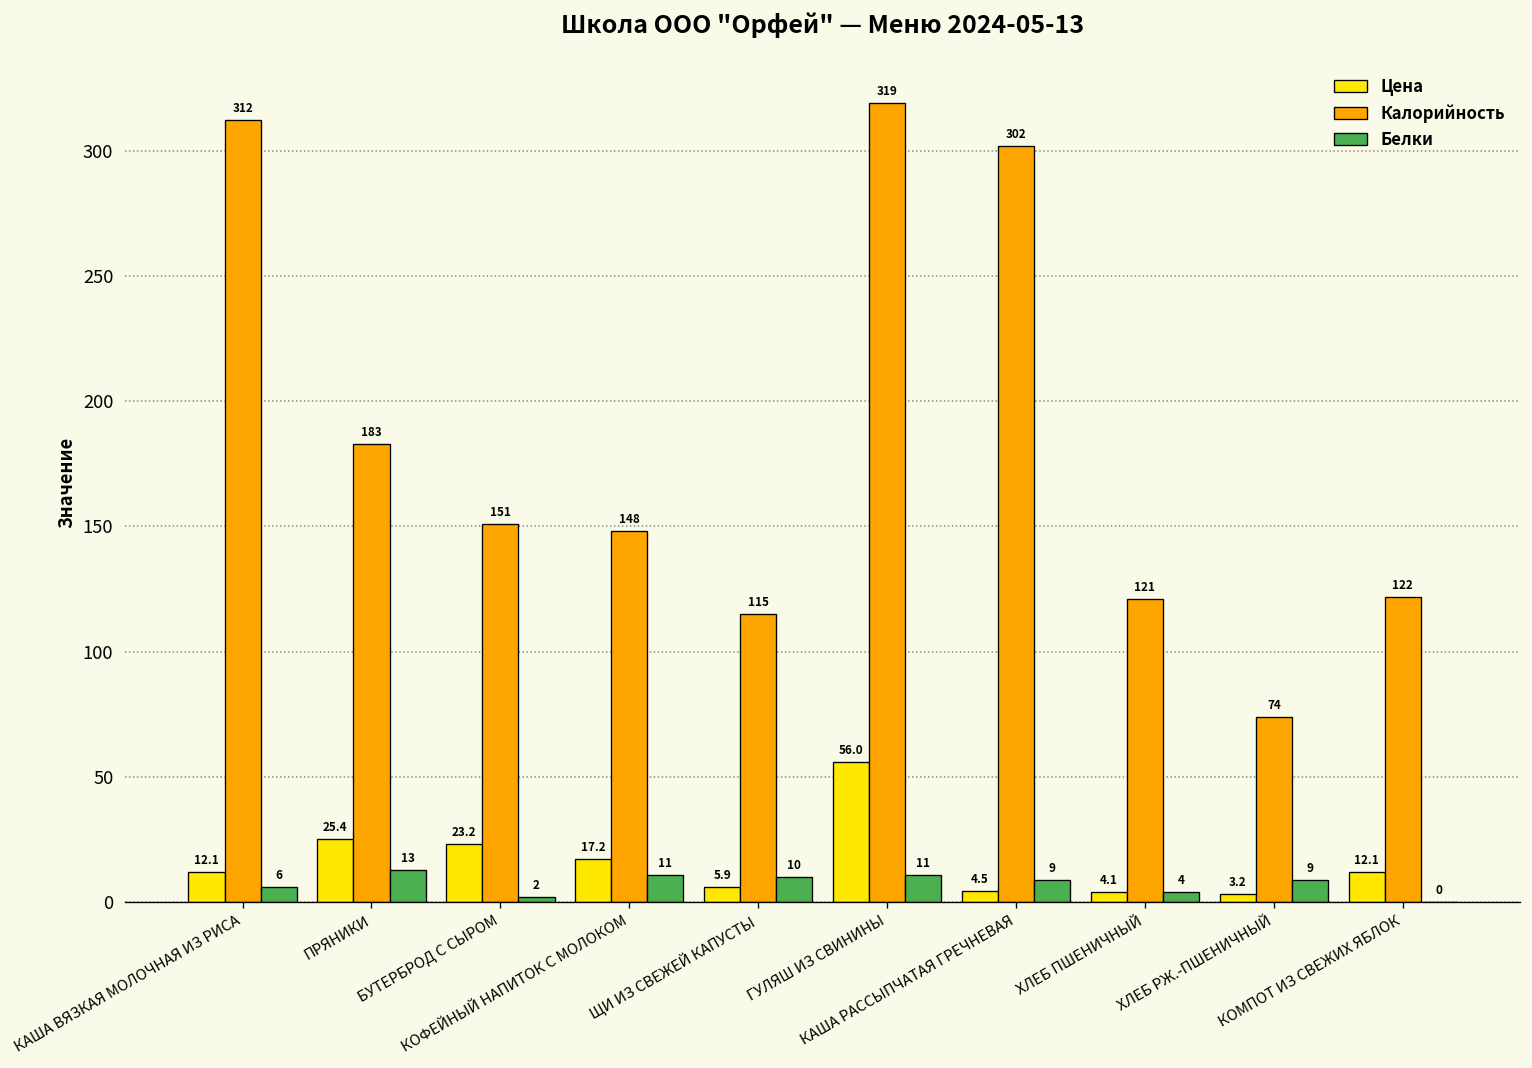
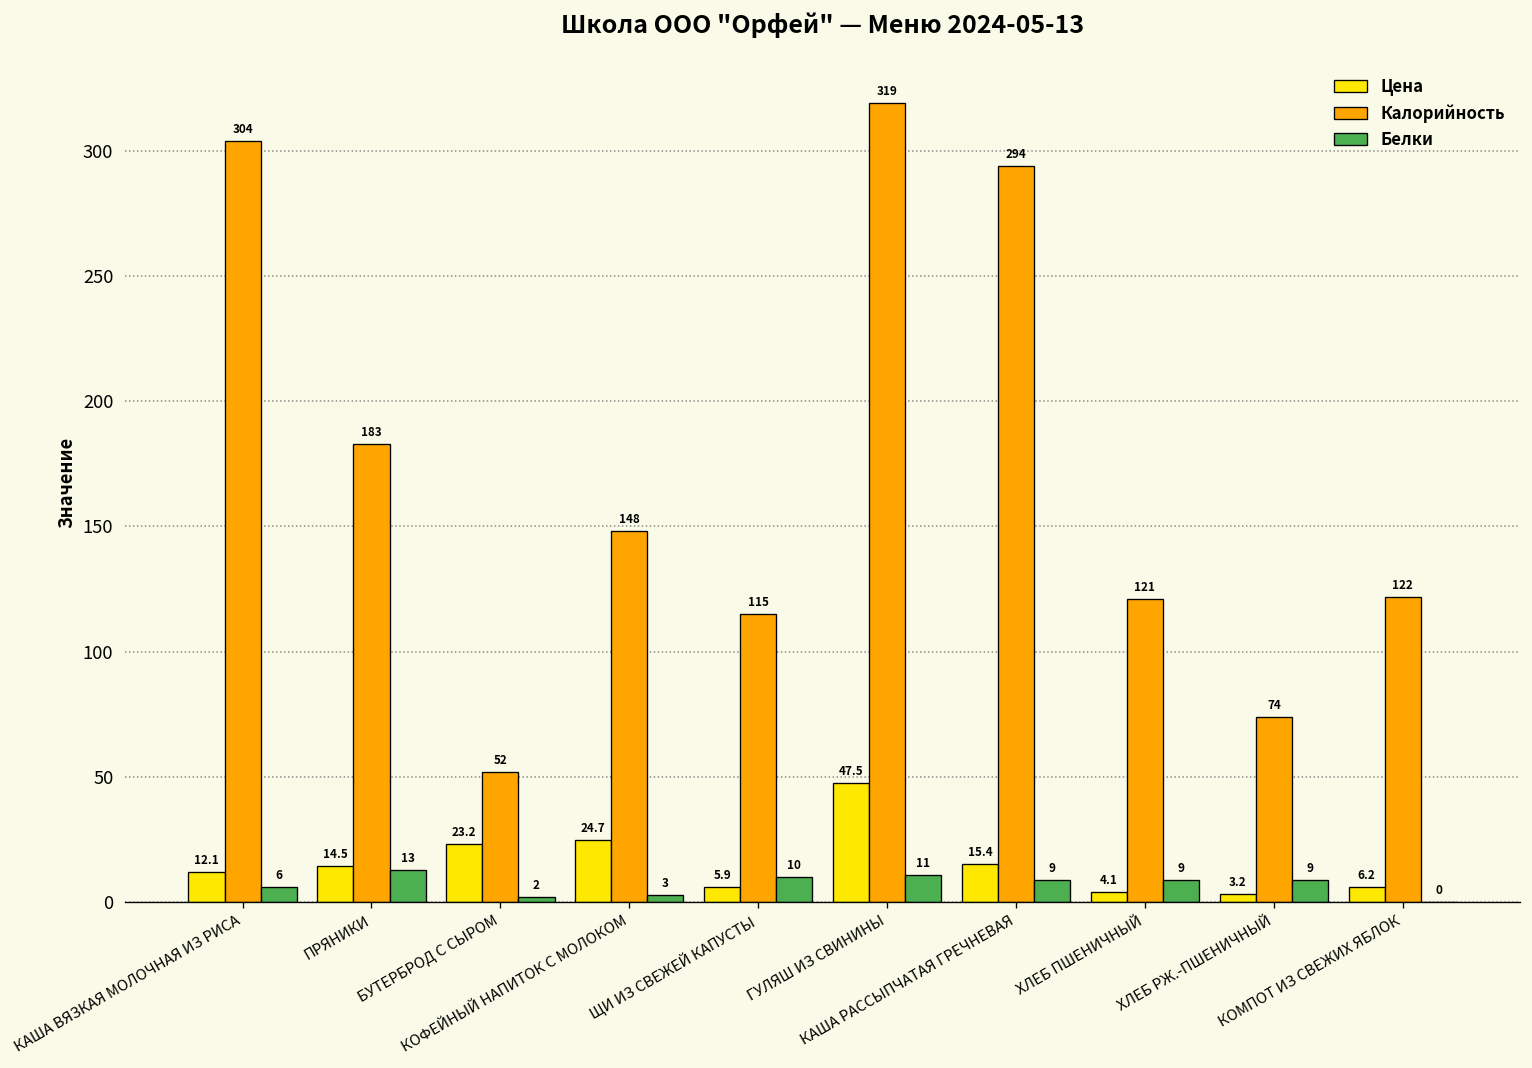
Калорийность, КАША ВЯЗКАЯ МОЛОЧНАЯ ИЗ РИСА: 312 -> 304
Цена, ПРЯНИКИ: 25.4 -> 14.5
Калорийность, БУТЕРБРОД С СЫРОМ: 151 -> 52
Цена, КОФЕЙНЫЙ НАПИТОК С МОЛОКОМ: 17.2 -> 24.7
Белки, КОФЕЙНЫЙ НАПИТОК С МОЛОКОМ: 11 -> 3
Цена, ГУЛЯШ ИЗ СВИНИНЫ: 56.0 -> 47.5
Цена, КАША РАССЫПЧАТАЯ ГРЕЧНЕВАЯ: 4.5 -> 15.4
Калорийность, КАША РАССЫПЧАТАЯ ГРЕЧНЕВАЯ: 302 -> 294
Белки, ХЛЕБ ПШЕНИЧНЫЙ: 4 -> 9
Цена, КОМПОТ ИЗ СВЕЖИХ ЯБЛОК: 12.1 -> 6.2
